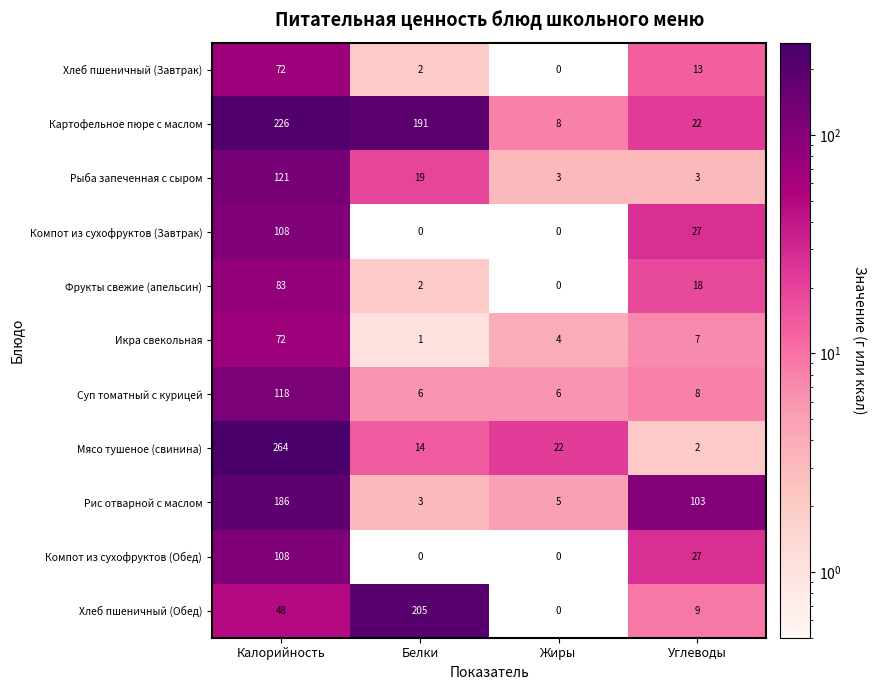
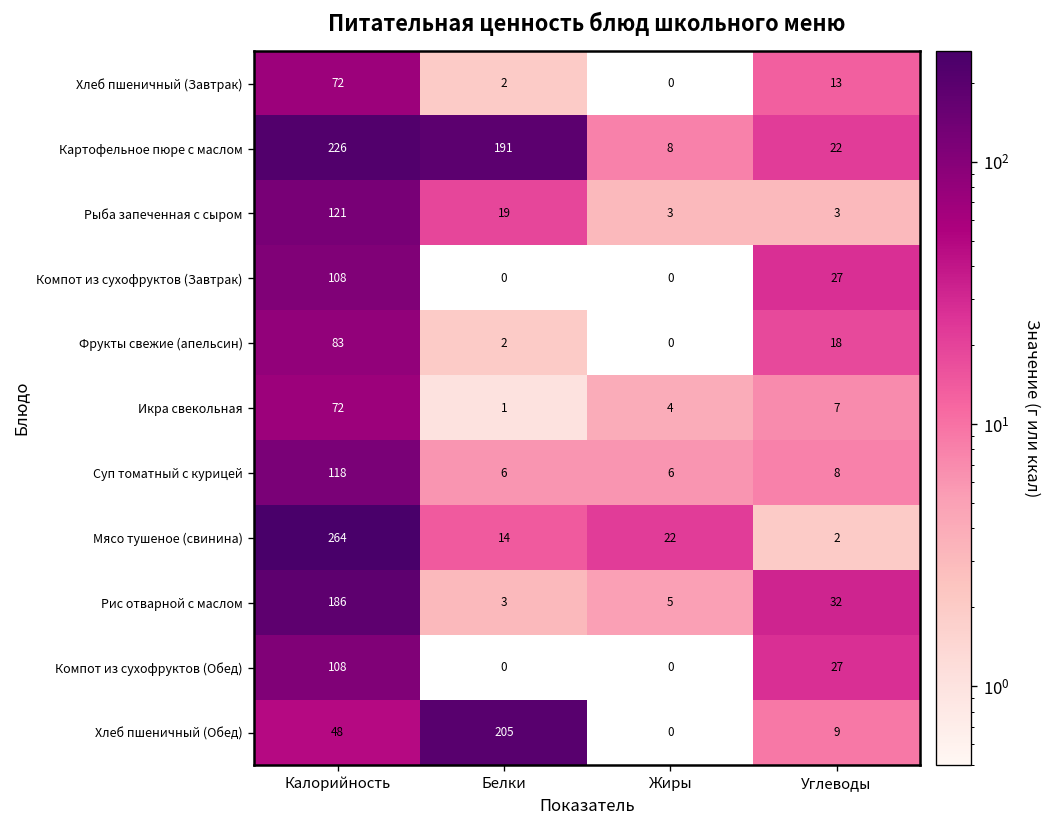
Рис отварной с маслом, Углеводы: 103 -> 32
